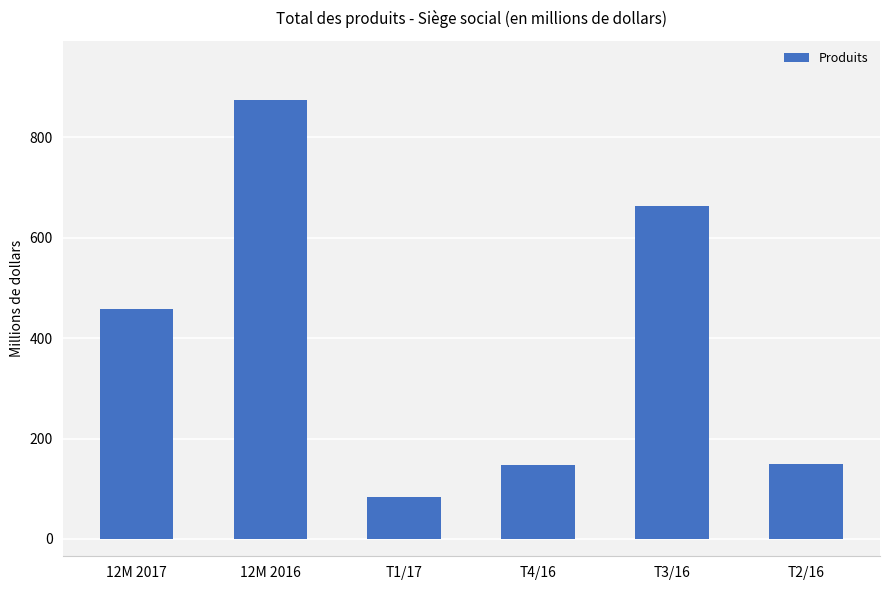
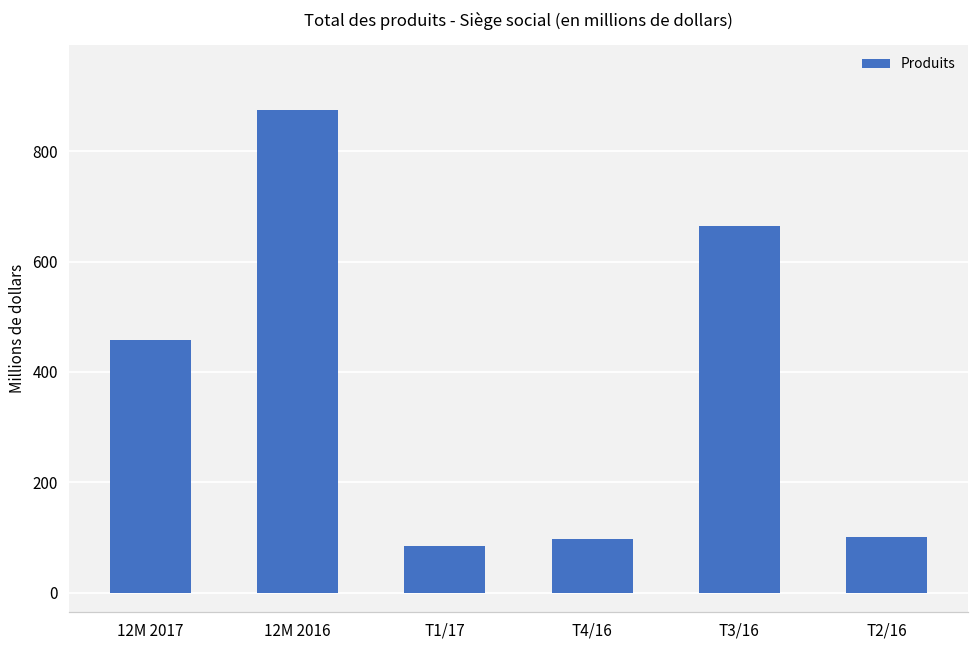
T4/16: 150 -> 100
T2/16: 150 -> 100
